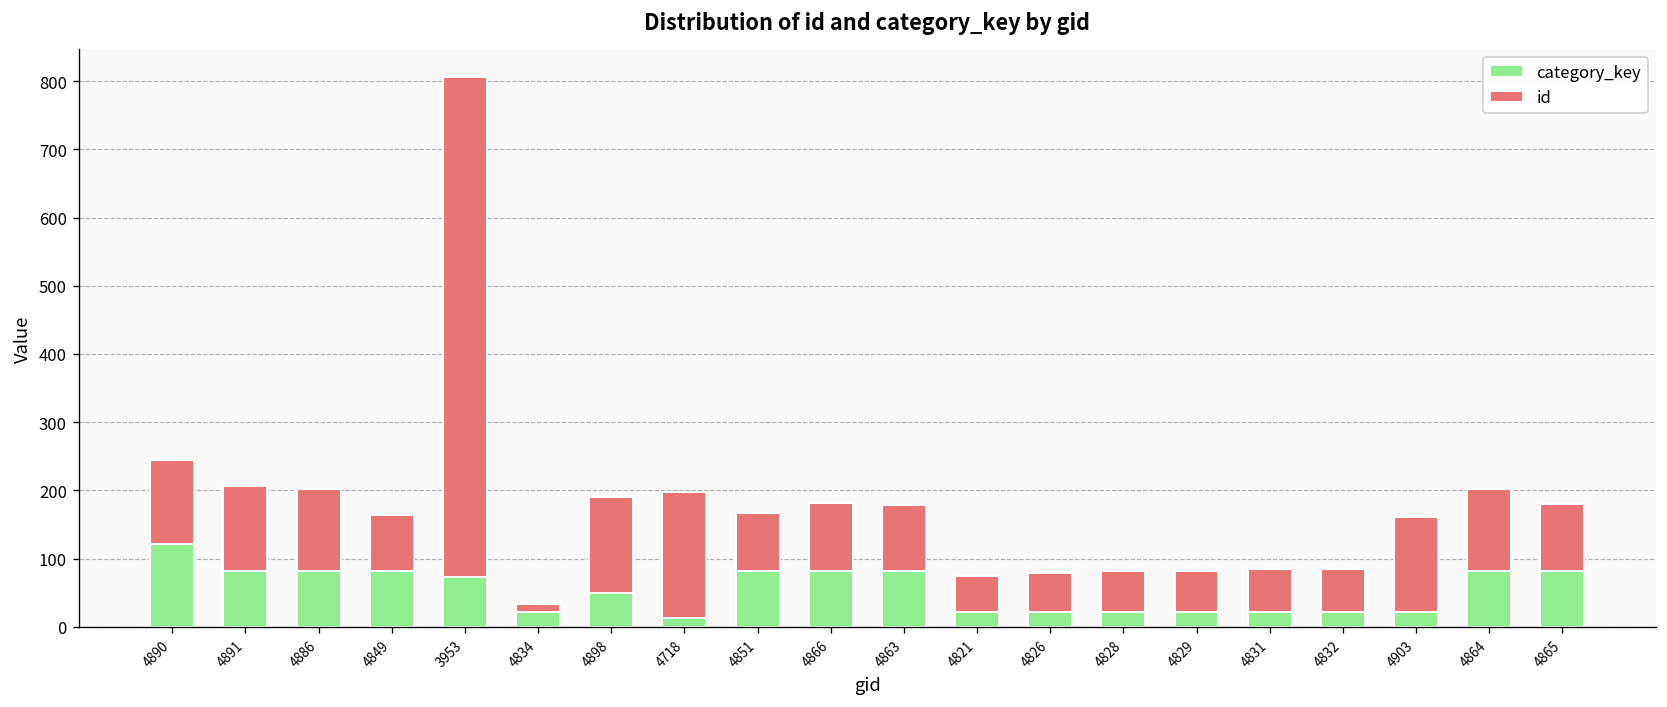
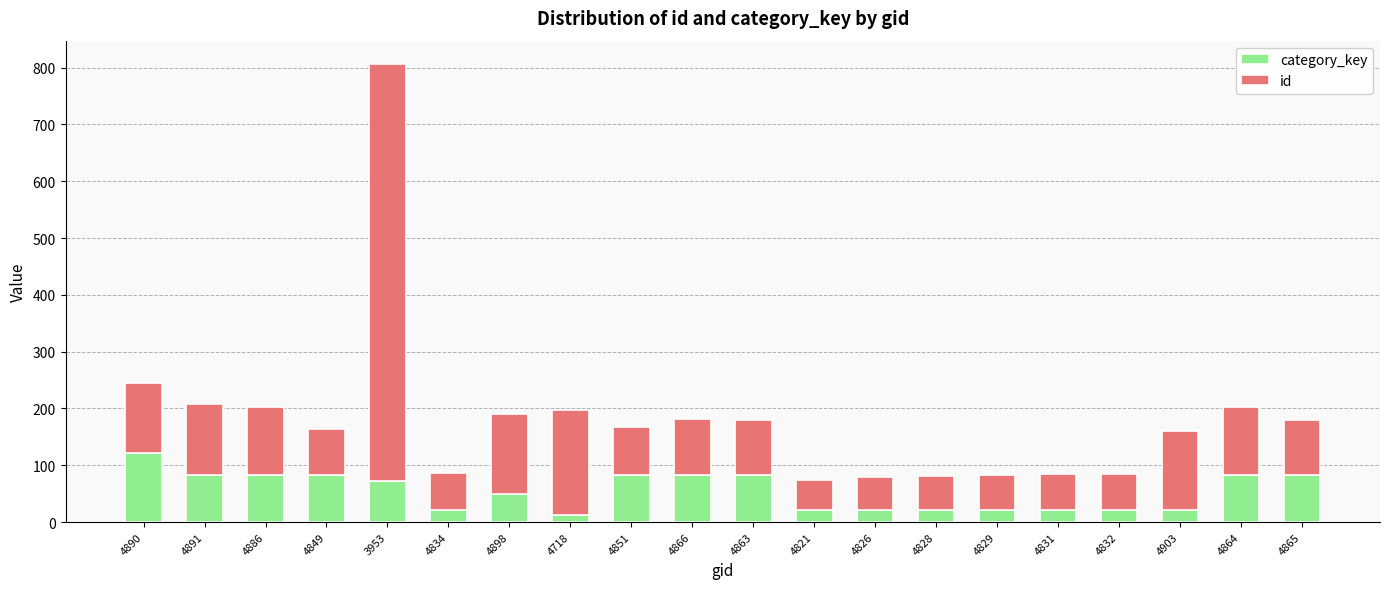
id, 4834: 10 -> 70
